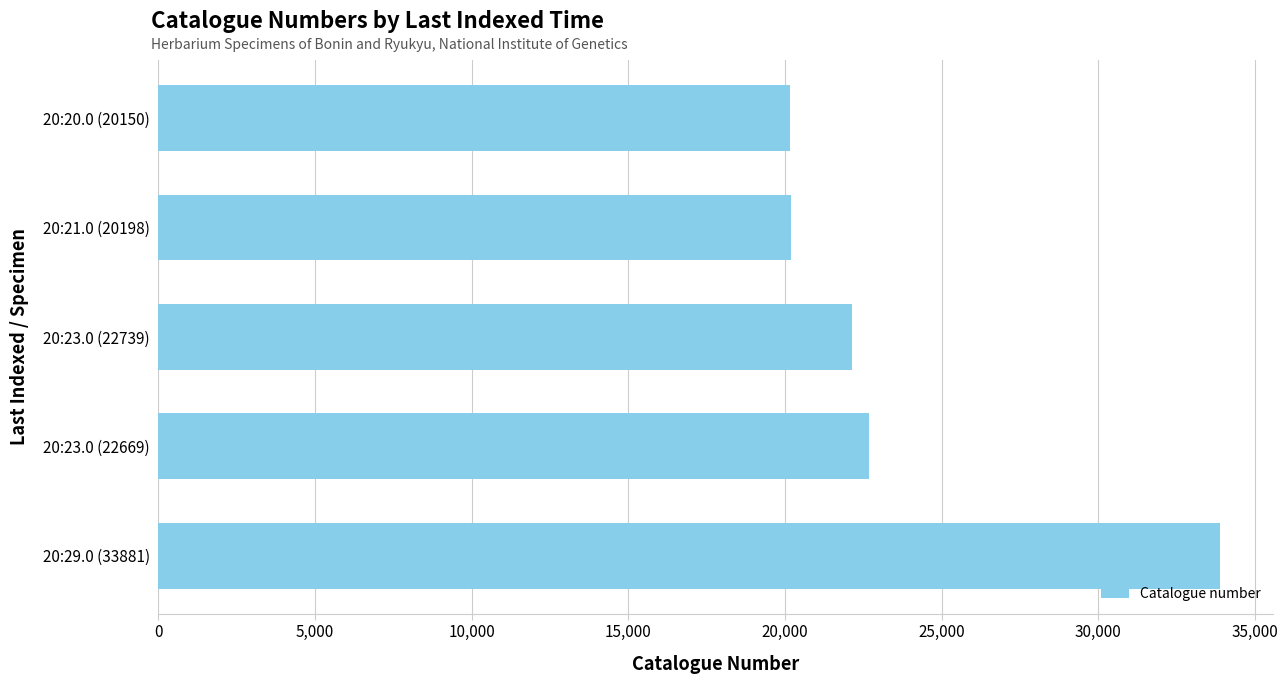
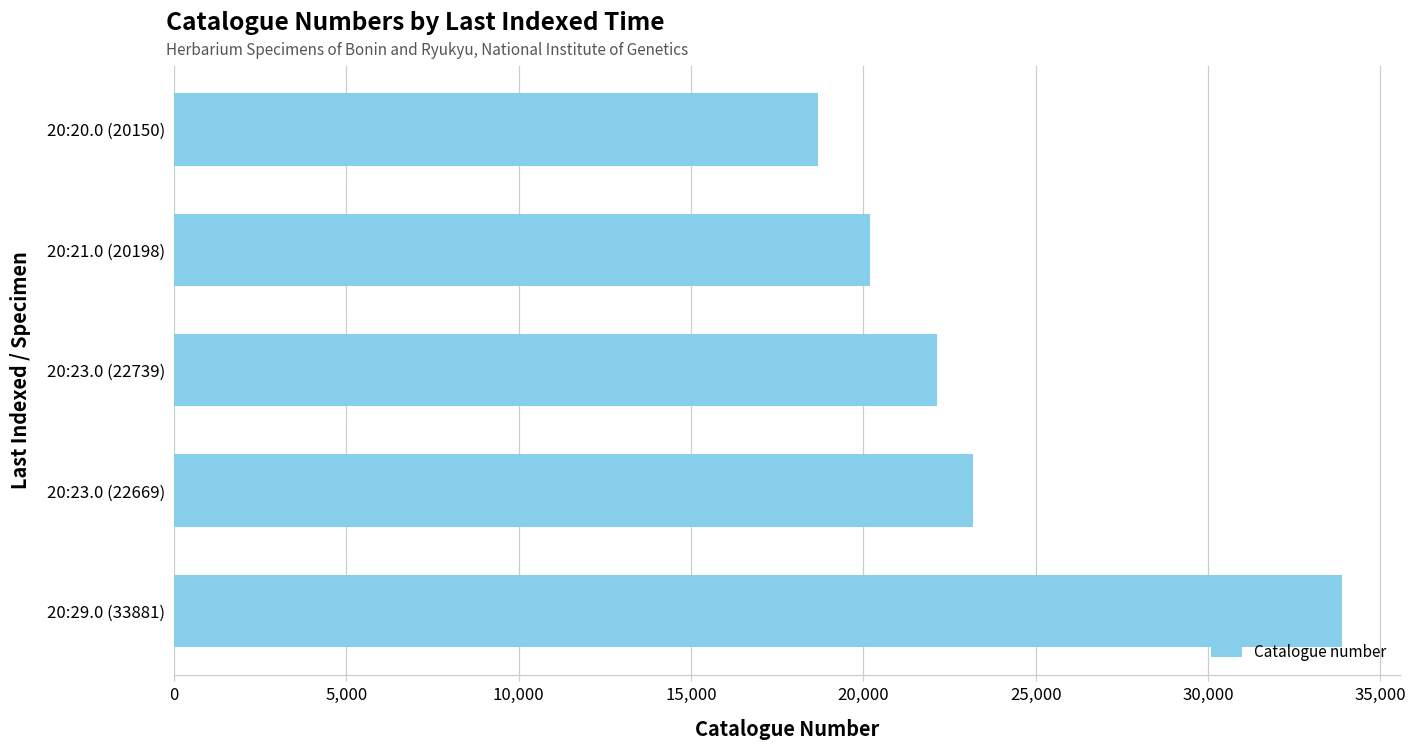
20:20.0 (20150): 20,200 -> 18,700
20:23.0 (22669): 22,700 -> 23,200
